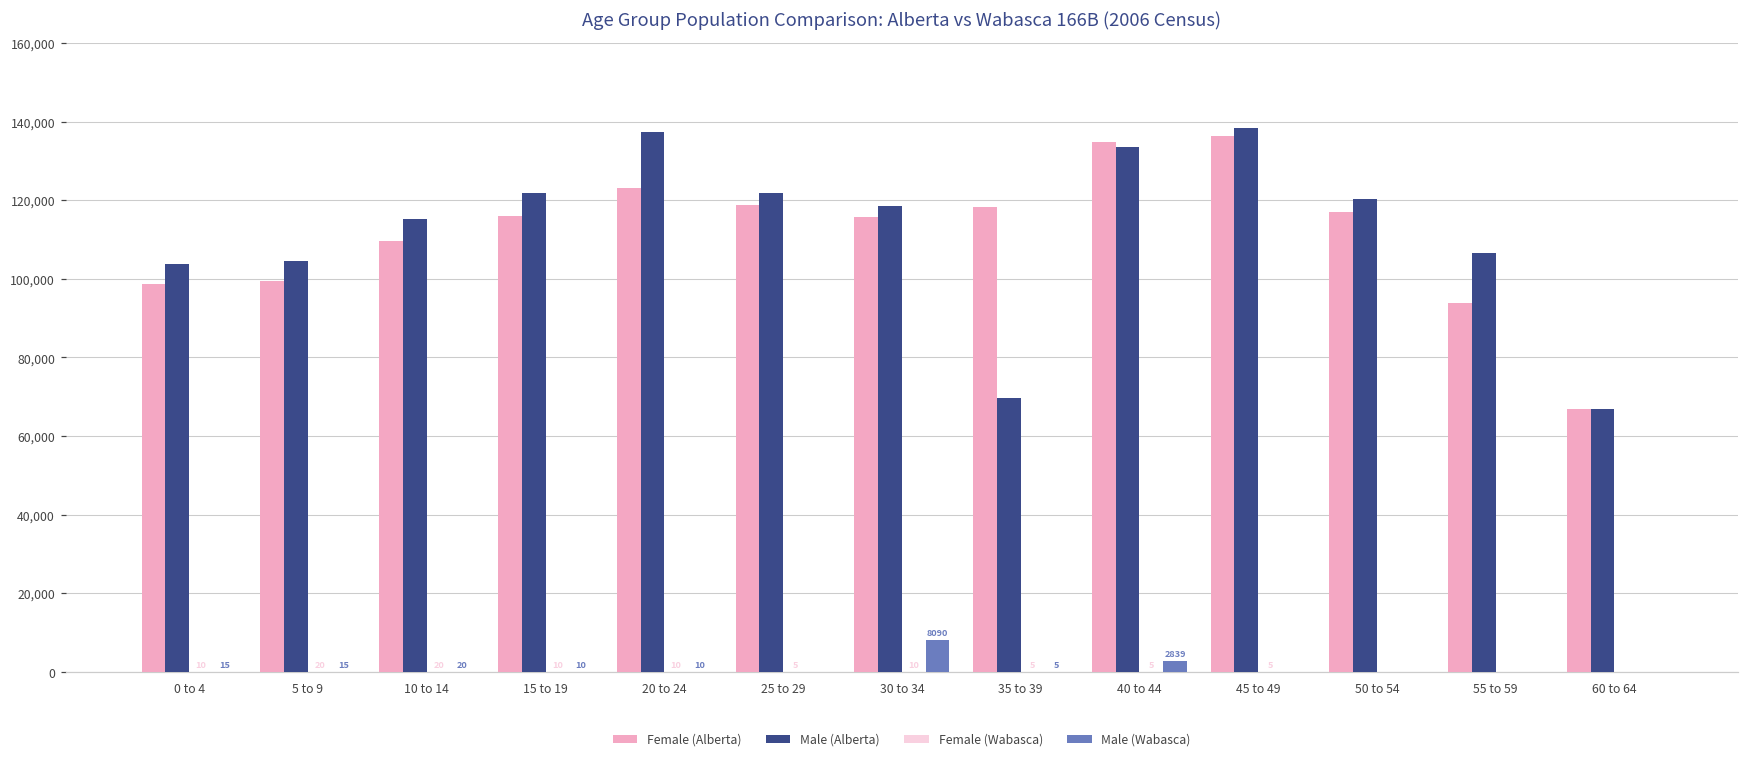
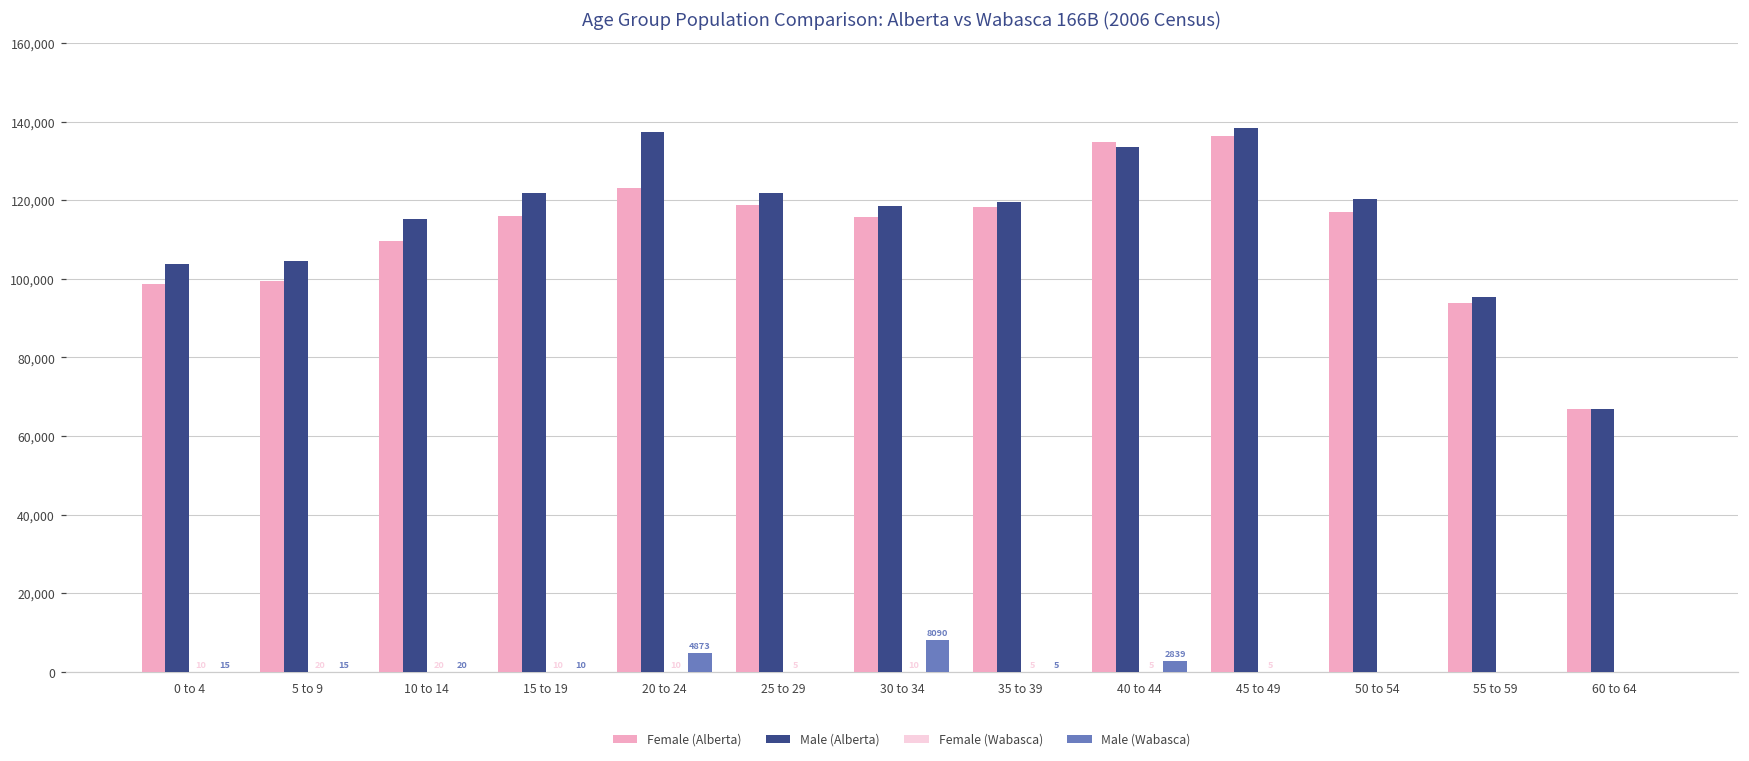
Male (Wabasca), 20 to 24: 10 -> 4873
Male (Alberta), 35 to 39: 70,000 -> 120,000
Male (Alberta), 55 to 59: 106,000 -> 95,000
